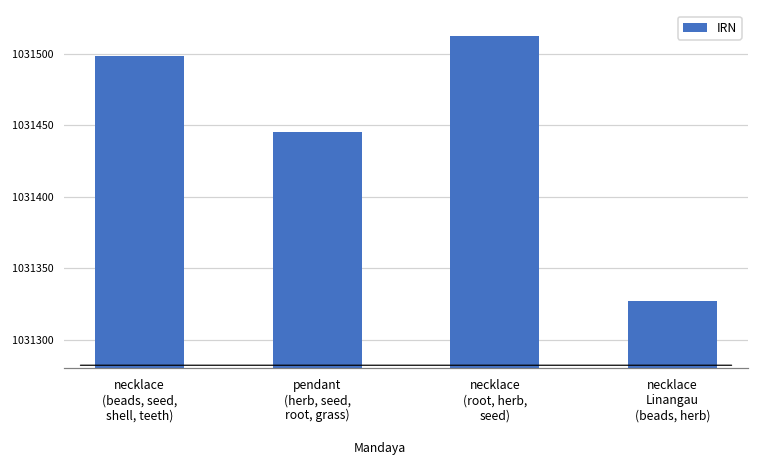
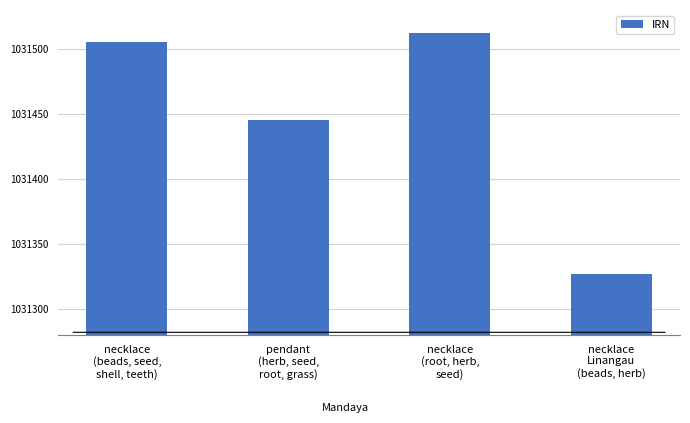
necklace (beads, seed, shell, teeth): 1031498 -> 1031505
